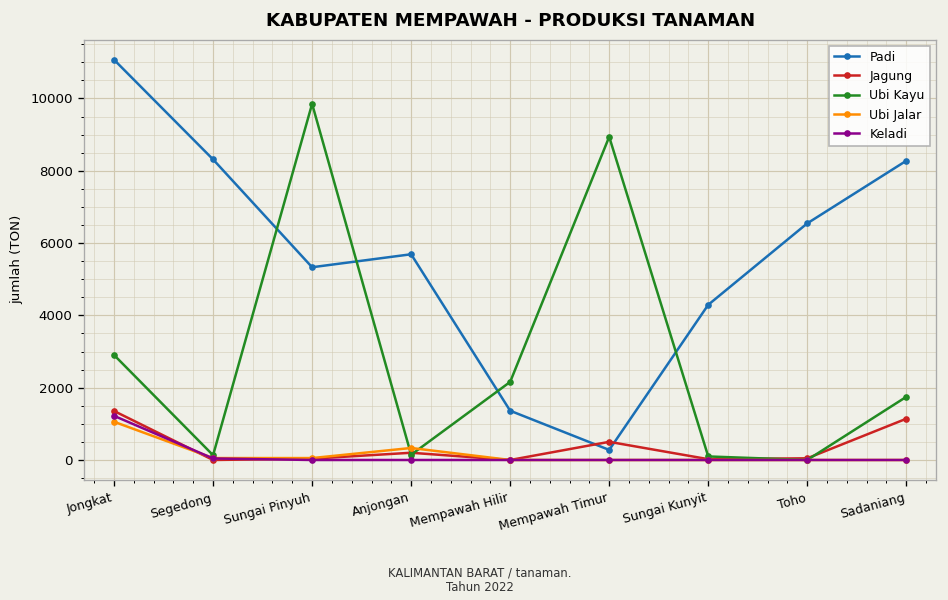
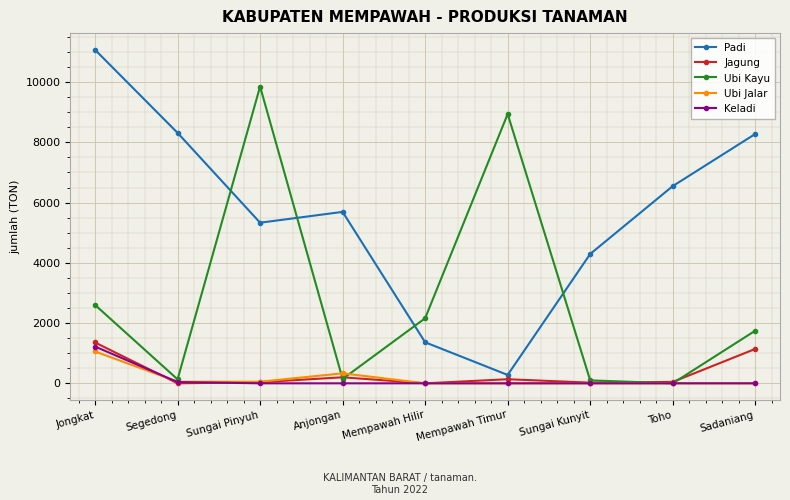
Ubi Kayu, Jongkat: 2900 -> 2600
Jagung, Mempawah Timur: 500 -> 100
